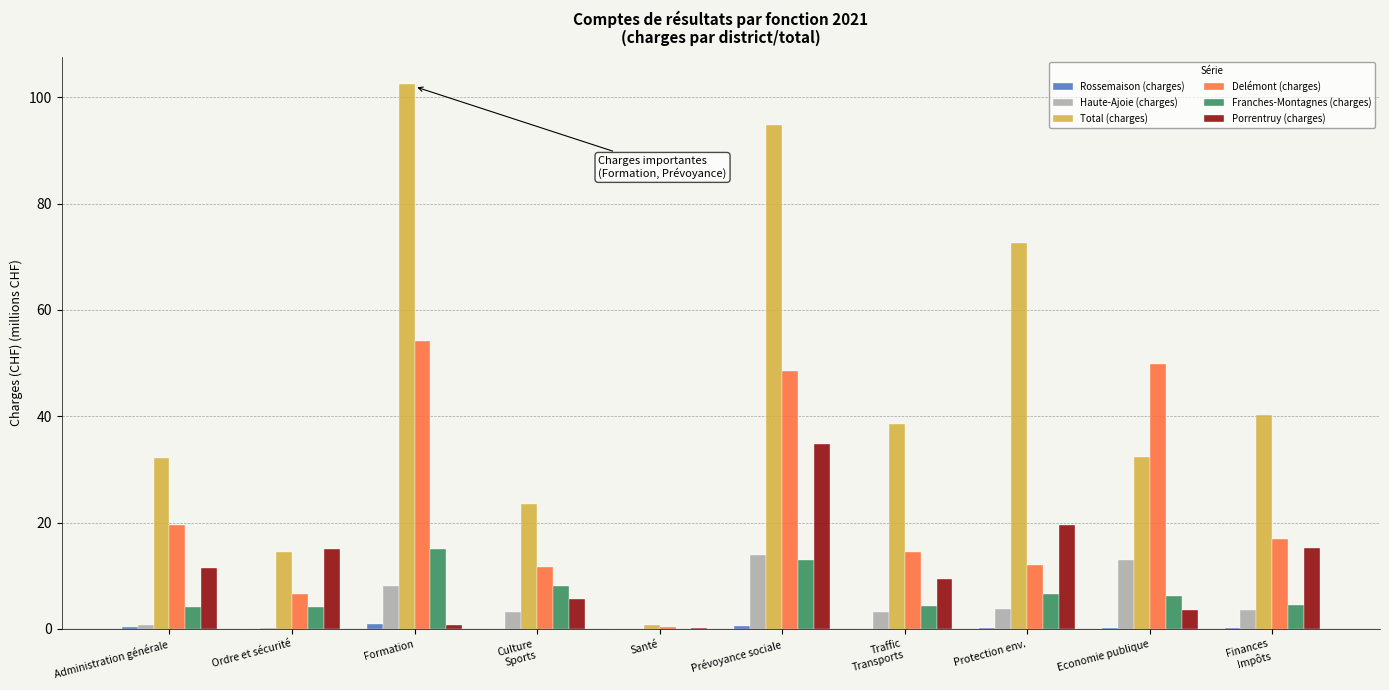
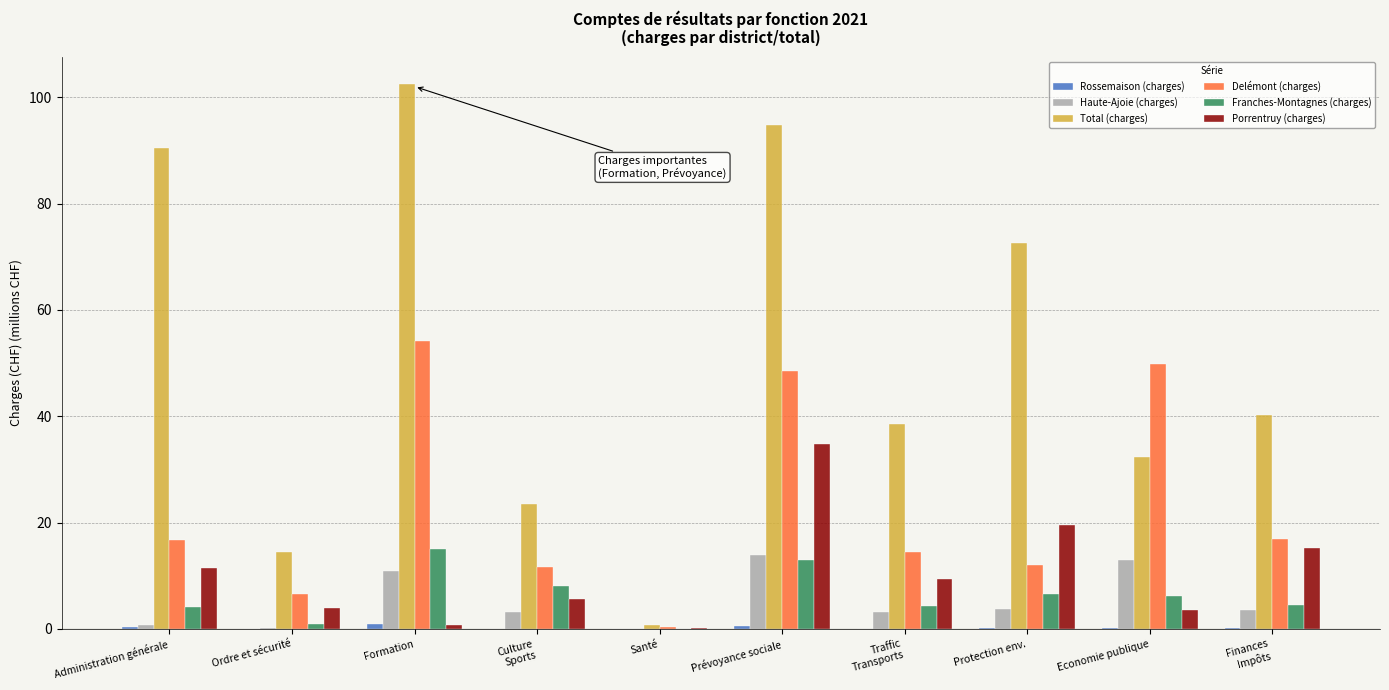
Total (charges), Administration générale: 32 -> 91
Delémont (charges), Administration générale: 20 -> 17
Franches-Montagnes (charges), Ordre et sécurité: 4 -> 1
Porrentruy (charges), Ordre et sécurité: 15 -> 4
Haute-Ajoie (charges), Formation: 8 -> 11
